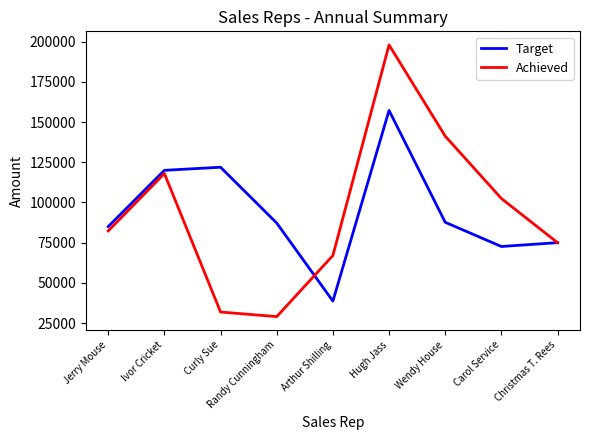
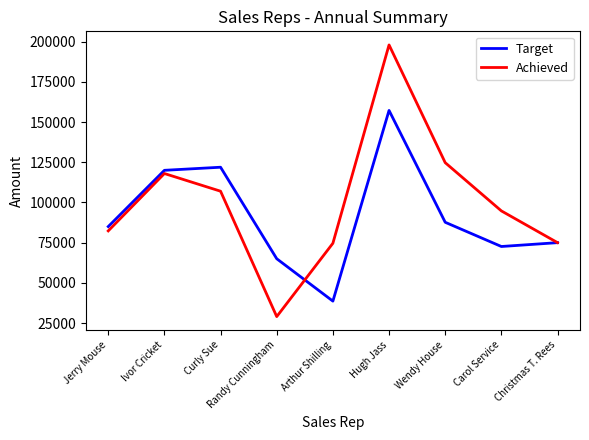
Achieved, Curly Sue: 32000 -> 107000
Target, Randy Cunningham: 87000 -> 65000
Achieved, Arthur Shilling: 67000 -> 75000
Achieved, Wendy House: 141000 -> 125000
Achieved, Carol Service: 102000 -> 95000
